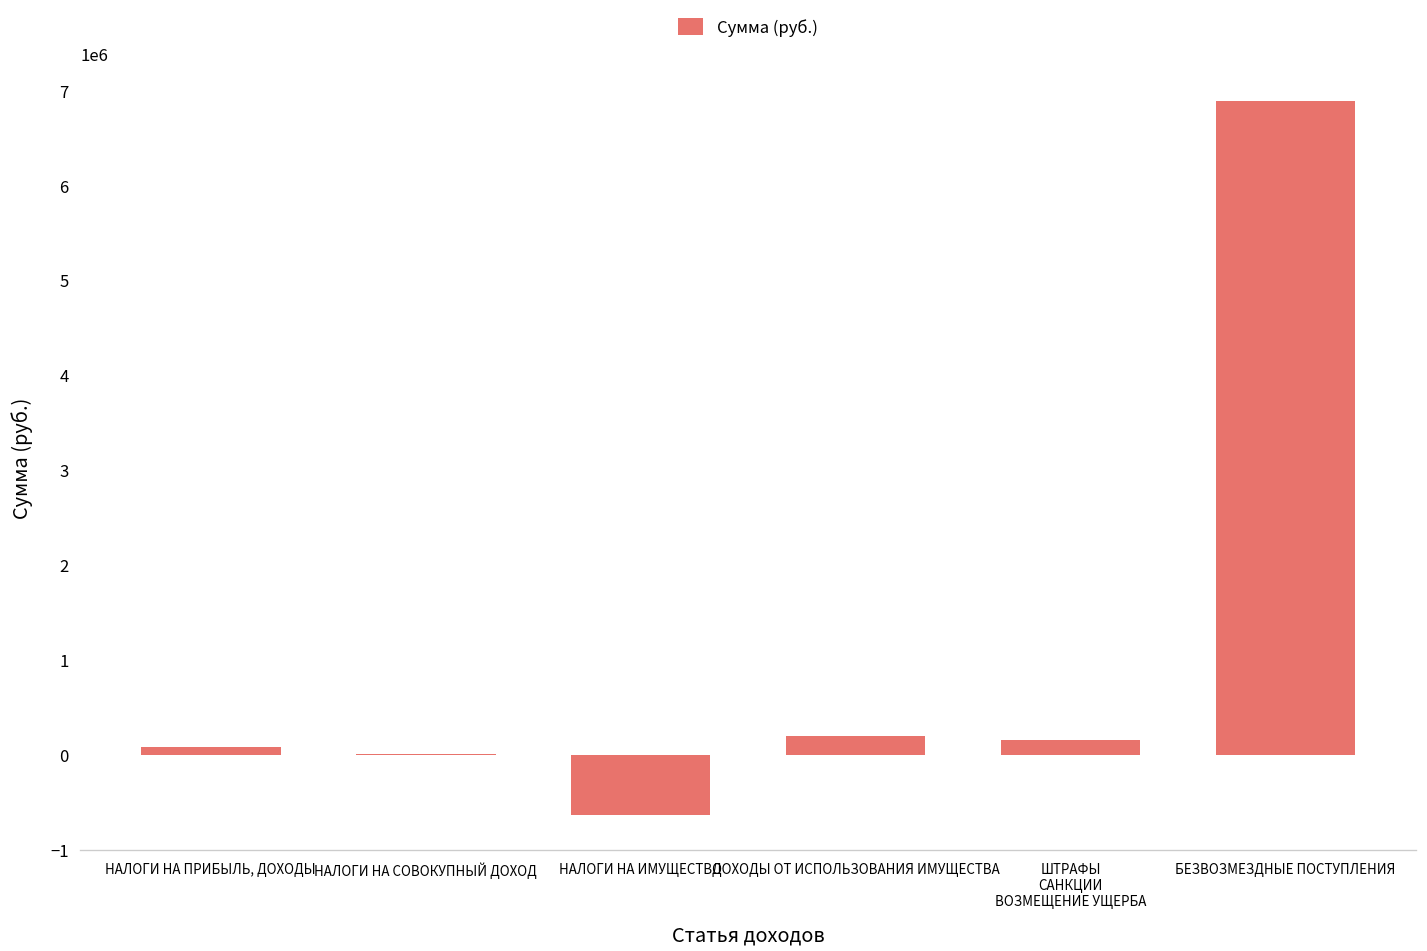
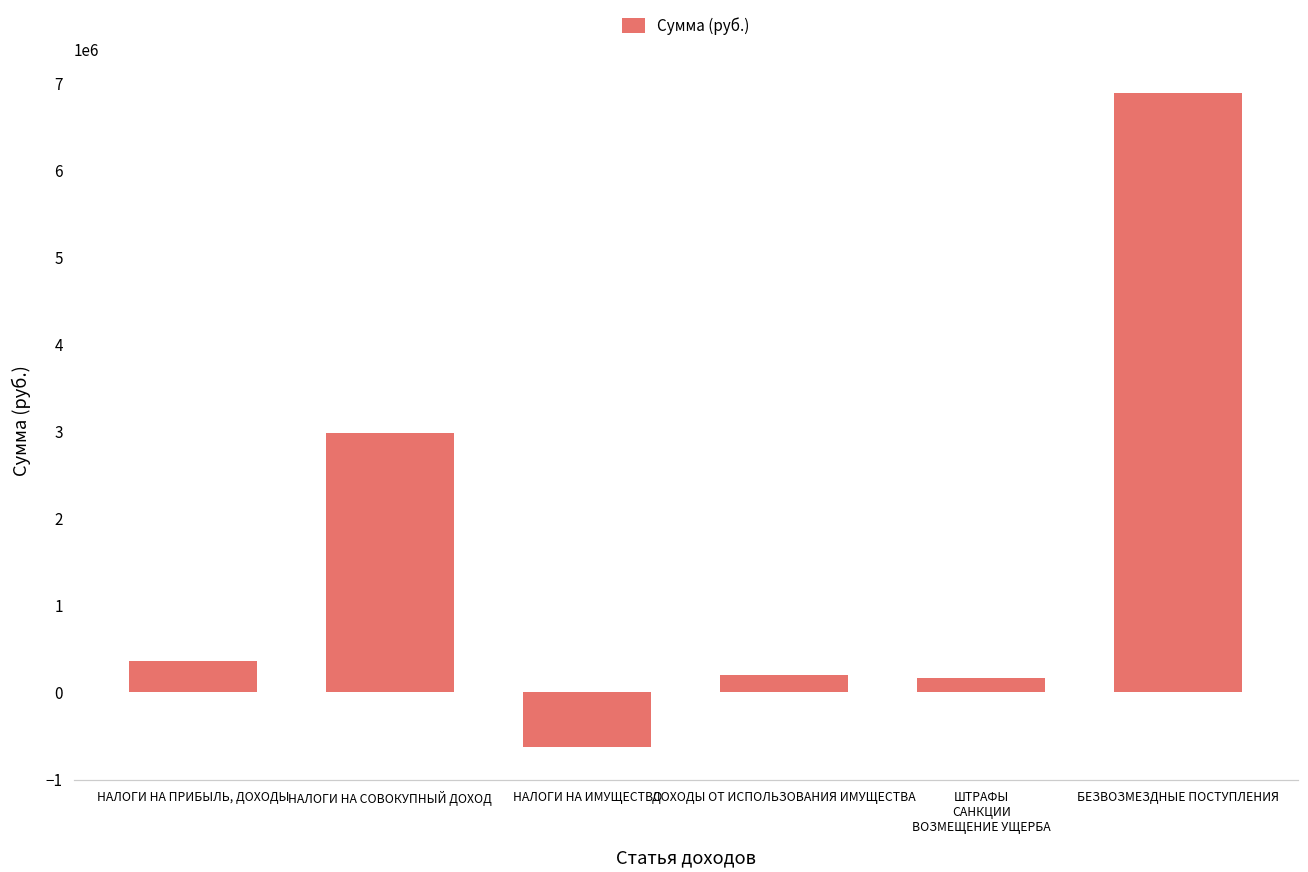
НАЛОГИ НА ПРИБЫЛЬ, ДОХОДЫ: 100000 -> 400000
НАЛОГИ НА СОВОКУПНЫЙ ДОХОД: 0 -> 3000000
